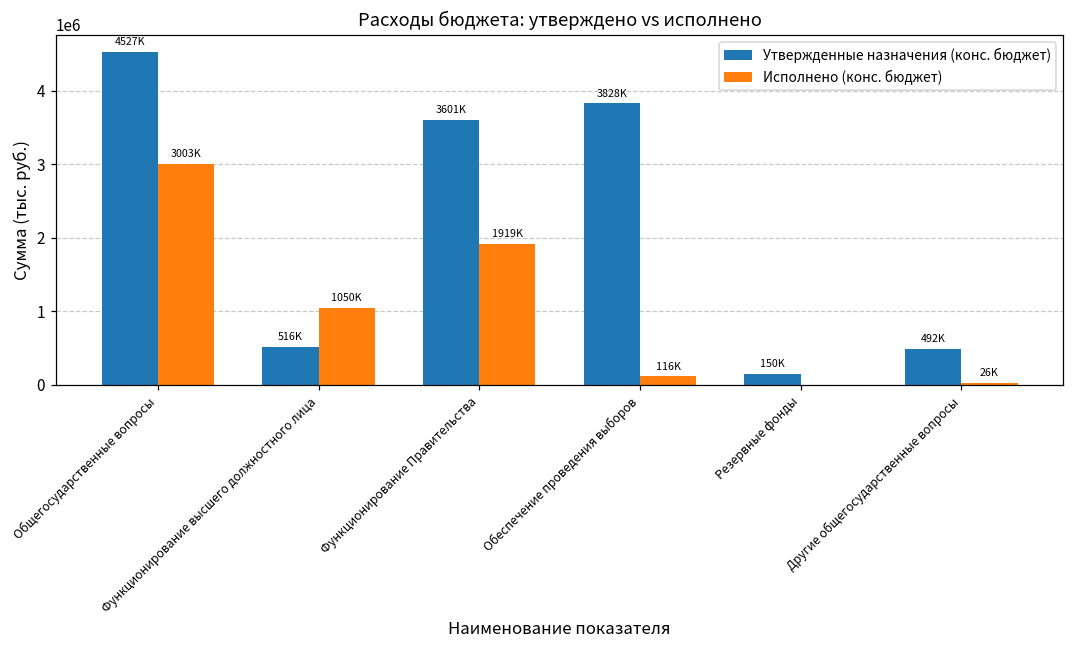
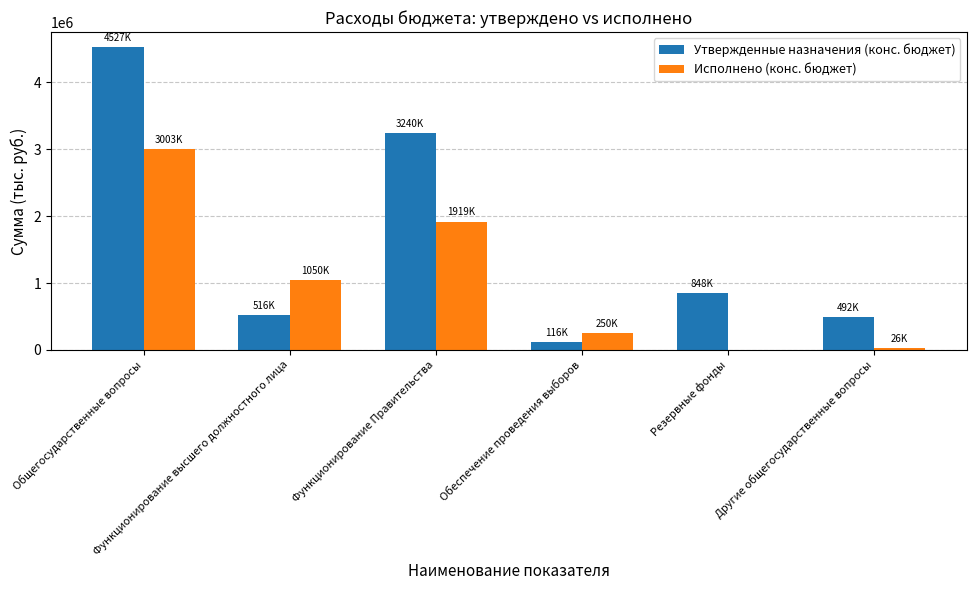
Утвержденные назначения (конс. бюджет), Функционирование Правительства: 3601K -> 3240K
Утвержденные назначения (конс. бюджет), Обеспечение проведения выборов: 3828K -> 116K
Исполнено (конс. бюджет), Обеспечение проведения выборов: 116K -> 250K
Утвержденные назначения (конс. бюджет), Резервные фонды: 150K -> 848K
